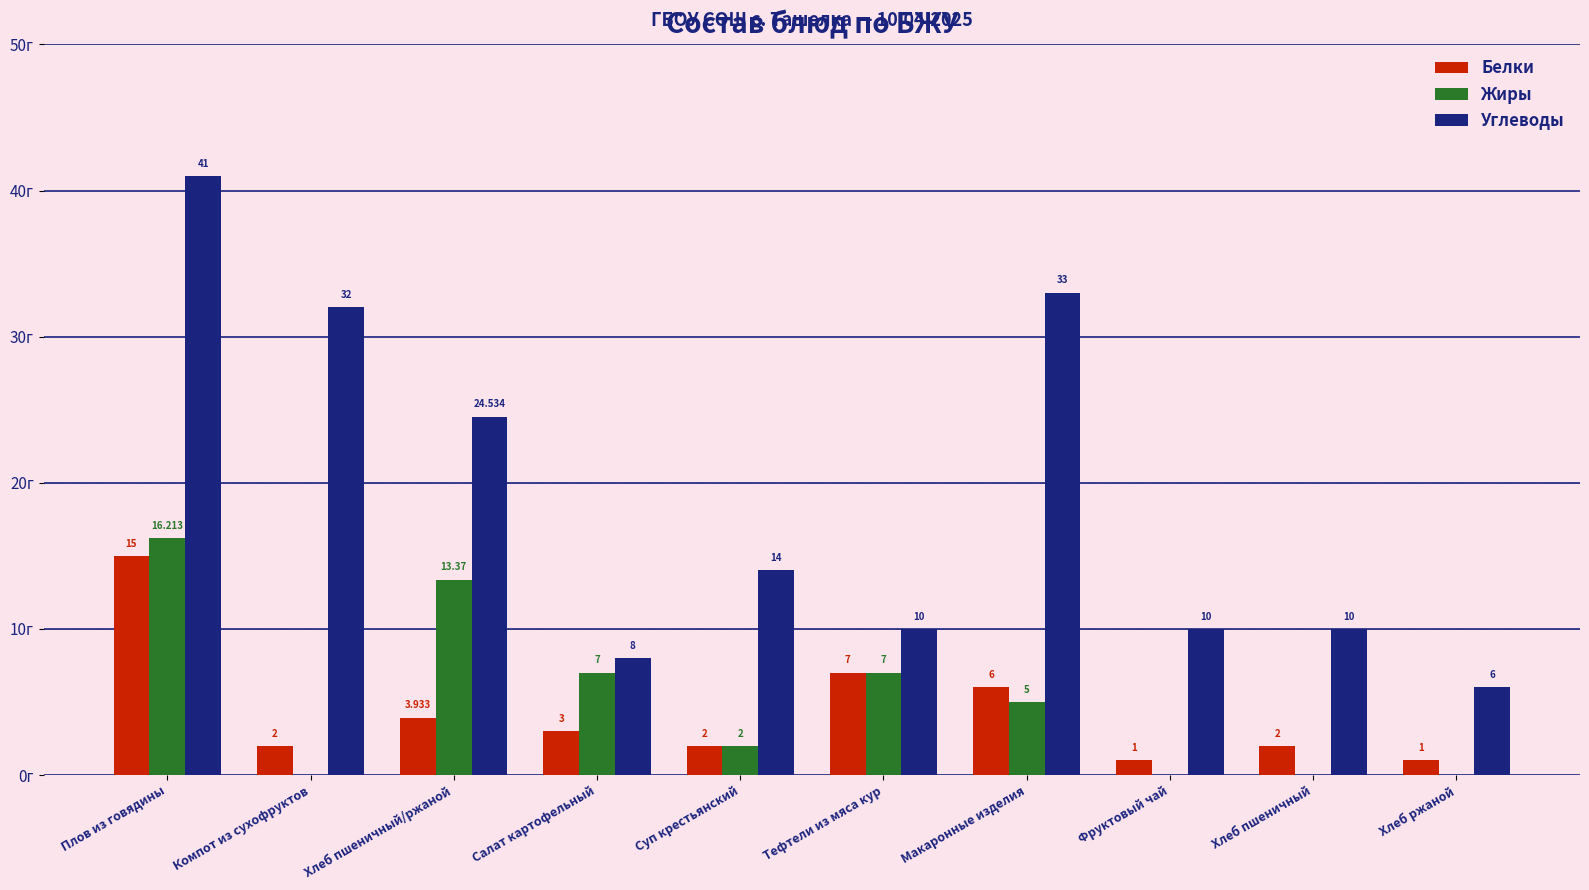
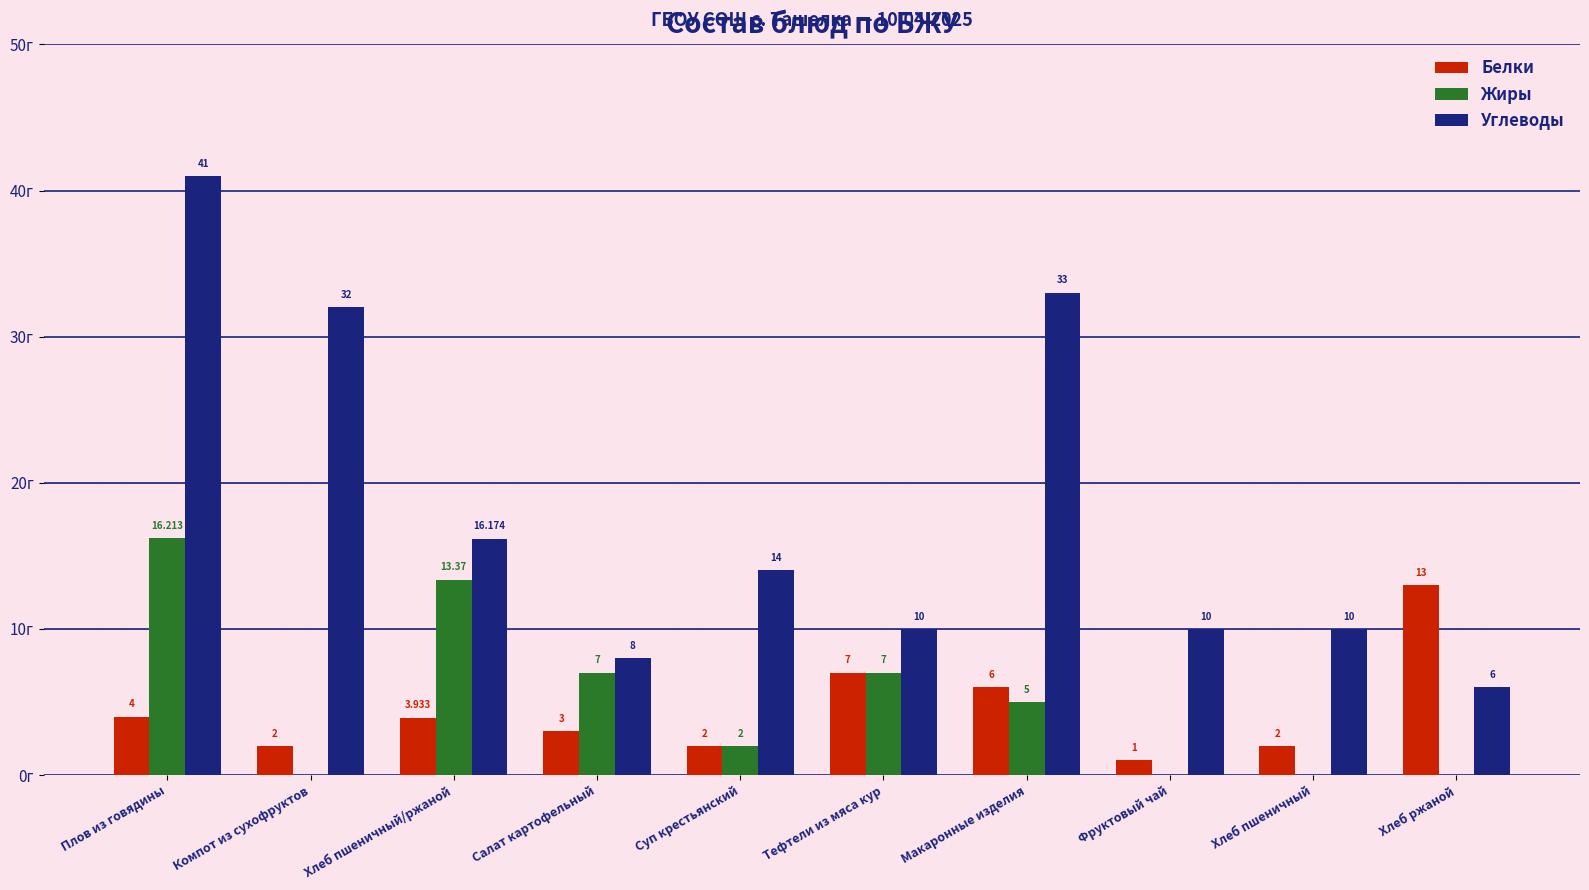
Белки, Плов из говядины: 15 -> 4
Углеводы, Хлеб пшеничный/ржаной: 24.534 -> 16.174
Белки, Хлеб ржаной: 1 -> 13
